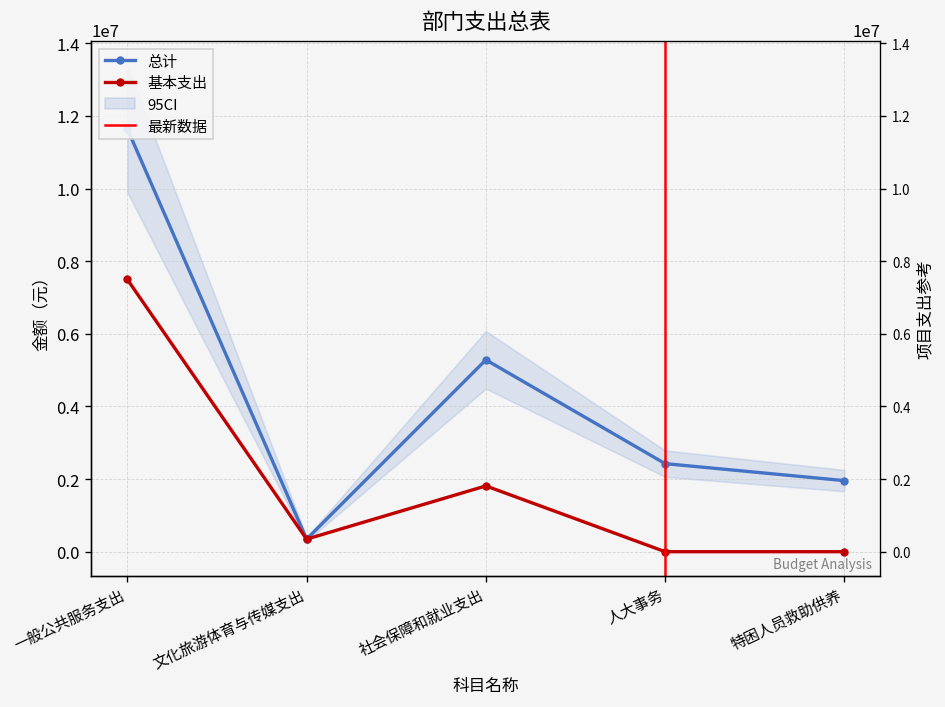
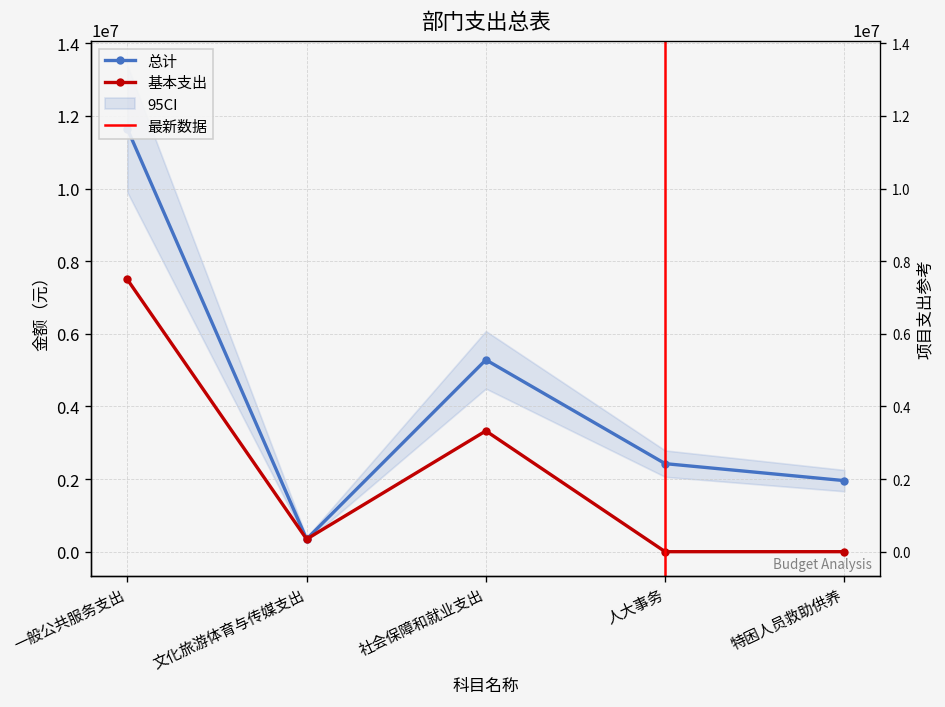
基本支出, 社会保障和就业支出: 1800000 -> 3300000
